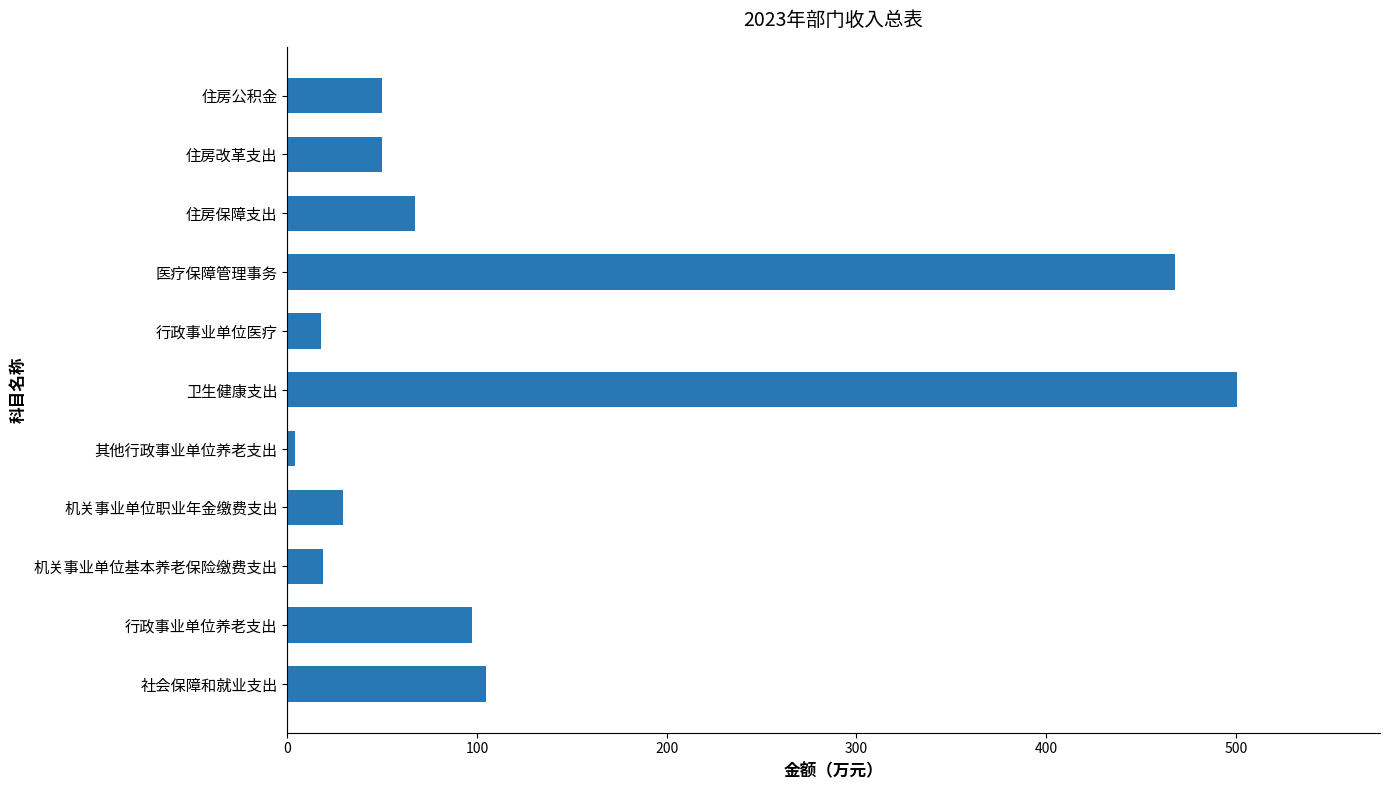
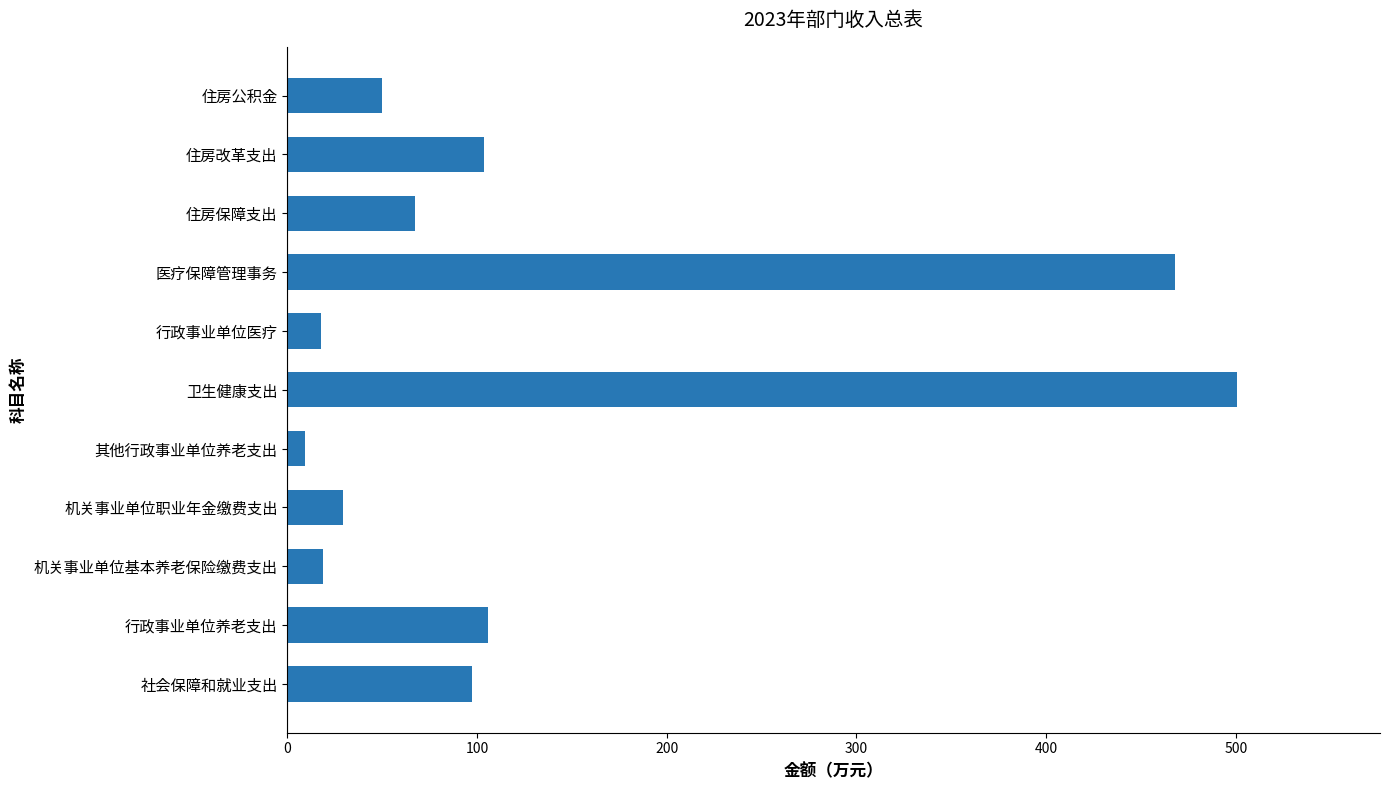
住房改革支出: 50 -> 104
其他行政事业单位养老支出: 4 -> 9
行政事业单位养老支出: 98 -> 106
社会保障和就业支出: 105 -> 98
